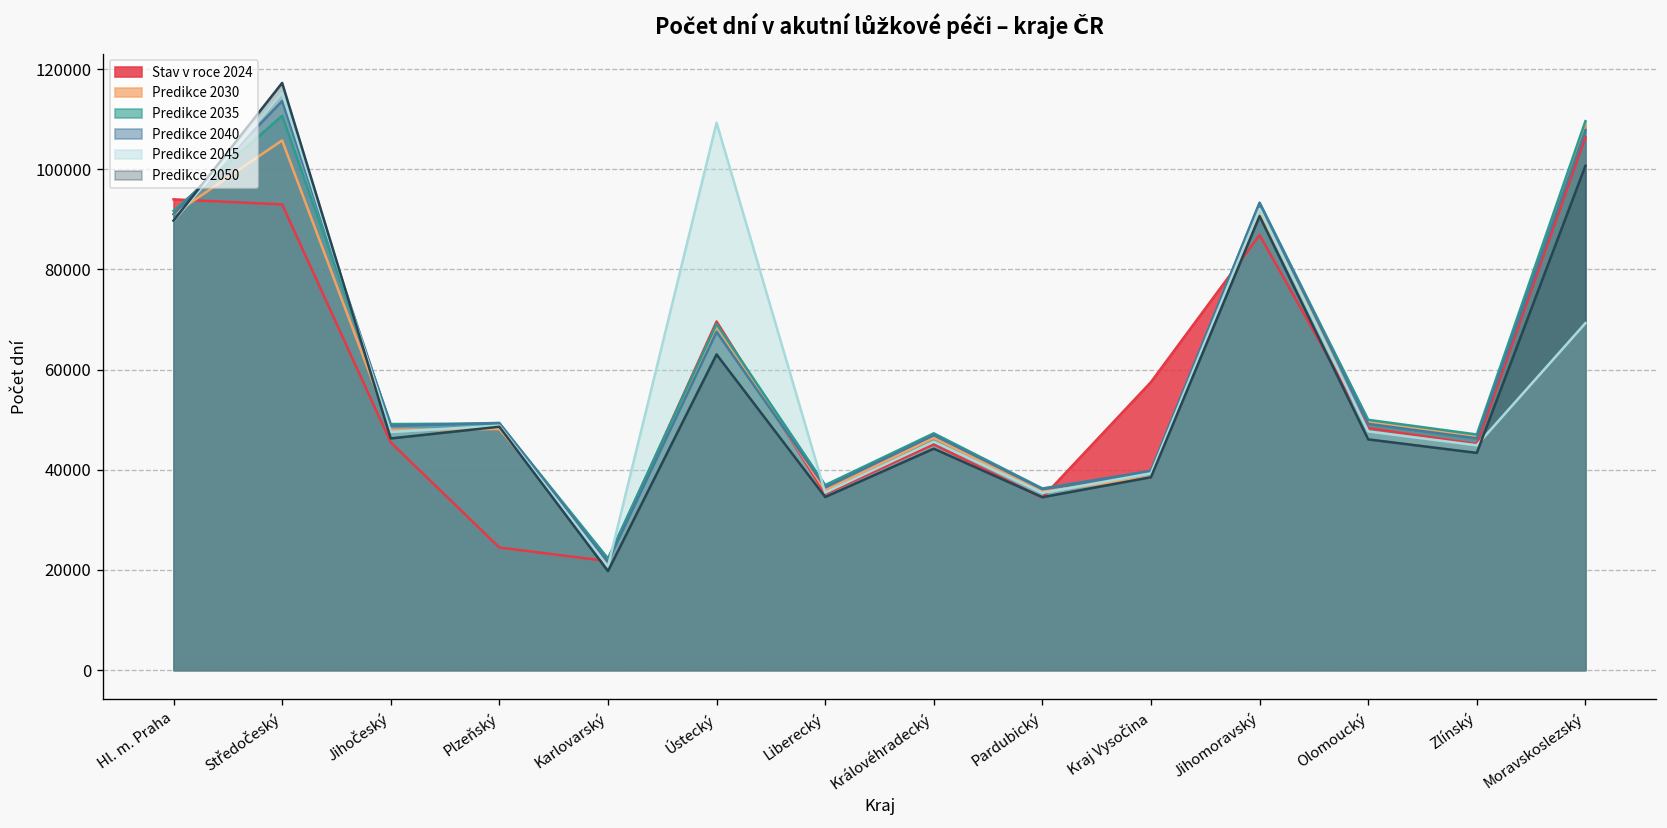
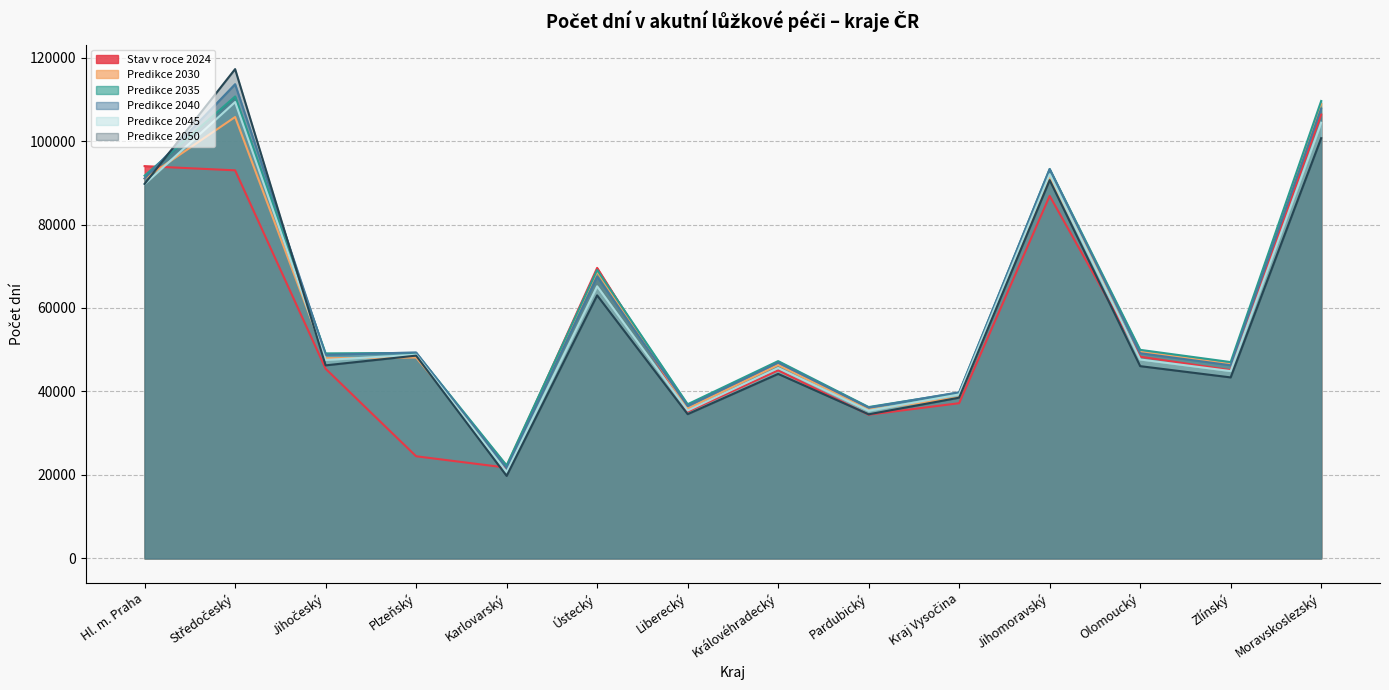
Predikce 2045, Středočeský: 115000 -> 109000
Predikce 2045, Ústecký: 109000 -> 65000
Stav v roce 2024, Kraj Vysočina: 58000 -> 37000
Predikce 2045, Moravskoslezský: 69000 -> 104000
